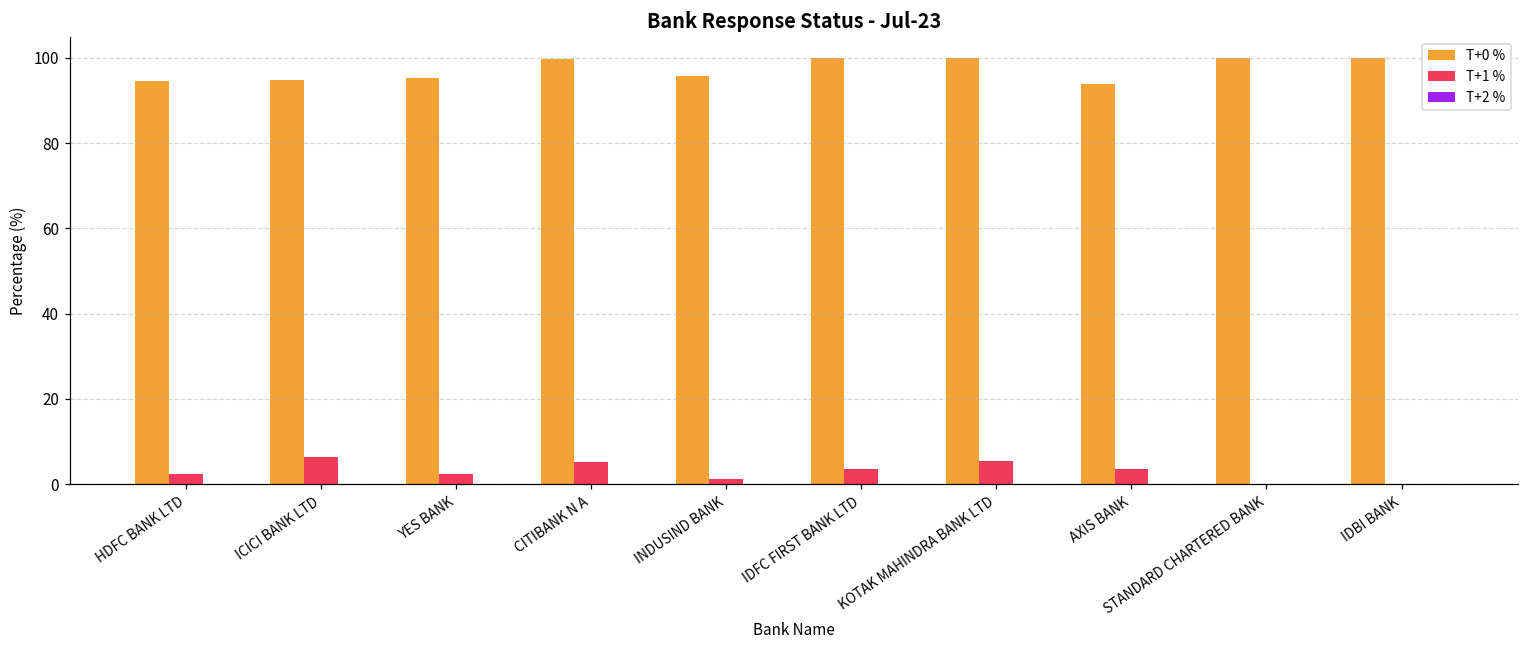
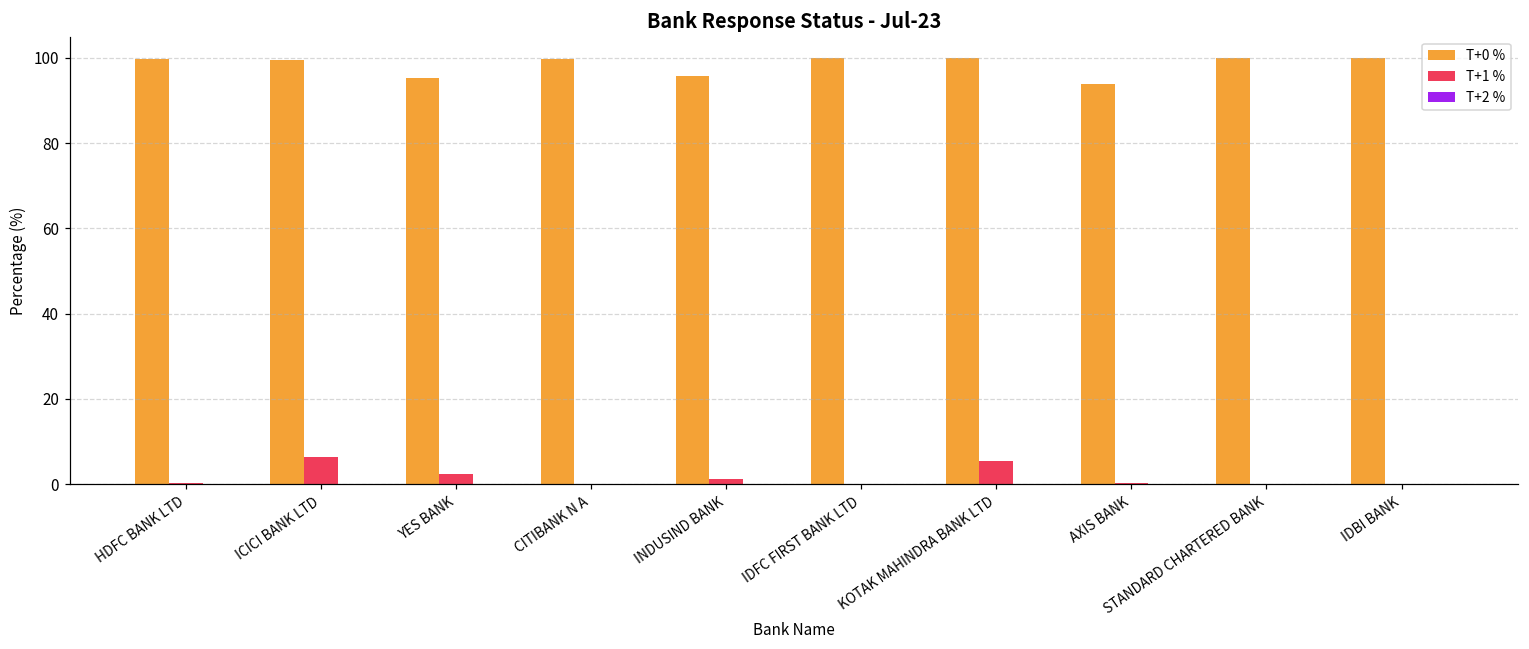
T+0 %, HDFC BANK LTD: 94 -> 100
T+1 %, HDFC BANK LTD: 2 -> 0
T+0 %, ICICI BANK LTD: 95 -> 100
T+1 %, CITIBANK N A: 5 -> 0
T+1 %, IDFC FIRST BANK LTD: 3 -> 0
T+1 %, AXIS BANK: 3 -> 0
